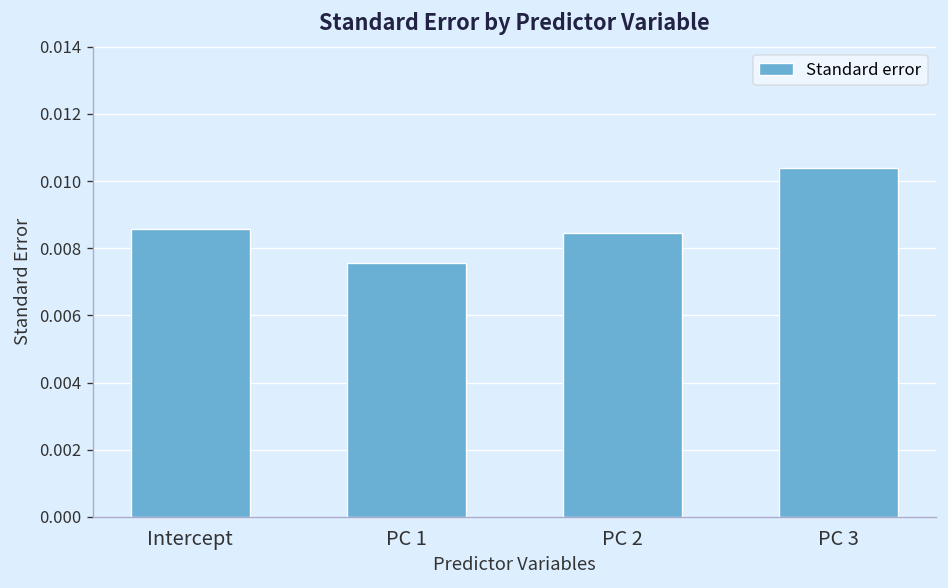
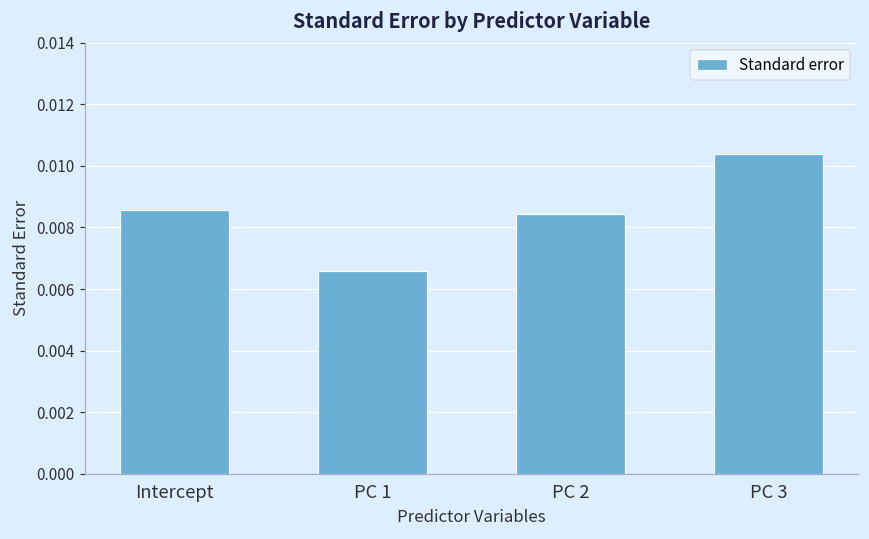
PC 1: 0.0076 -> 0.0066
